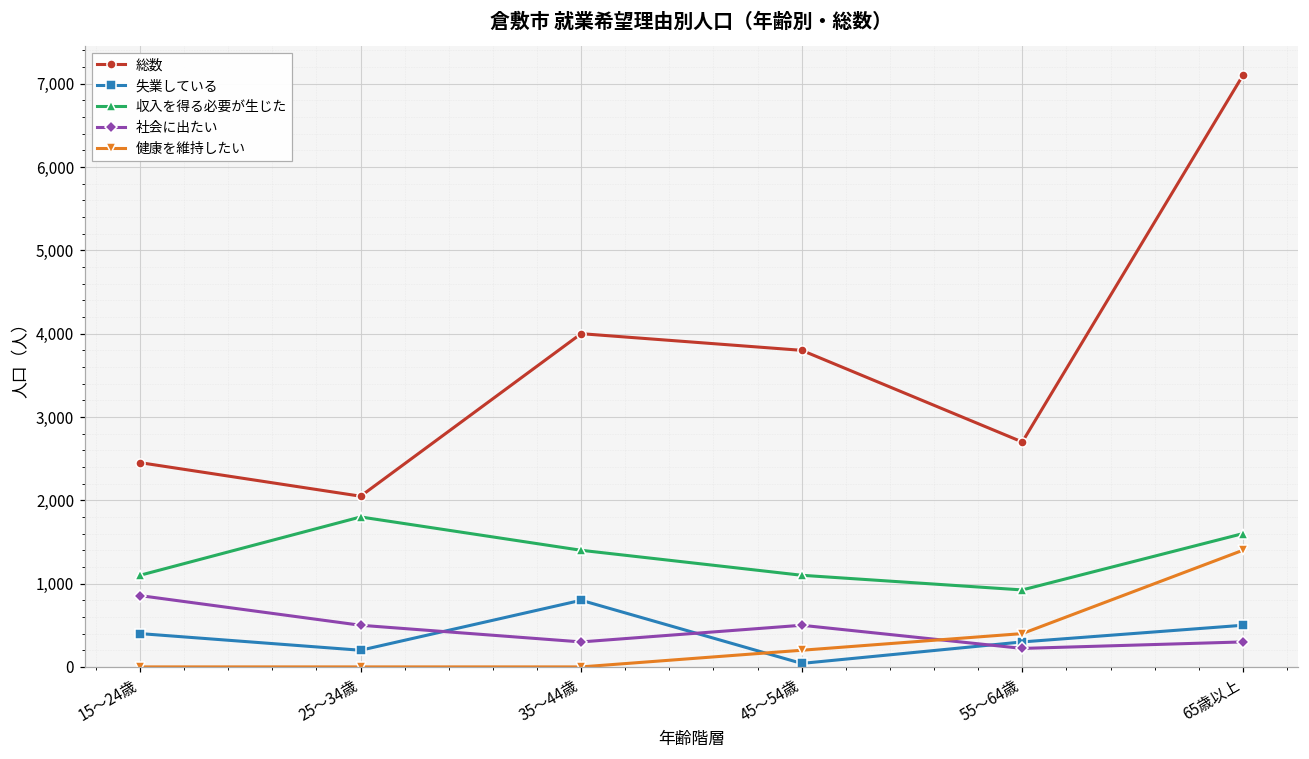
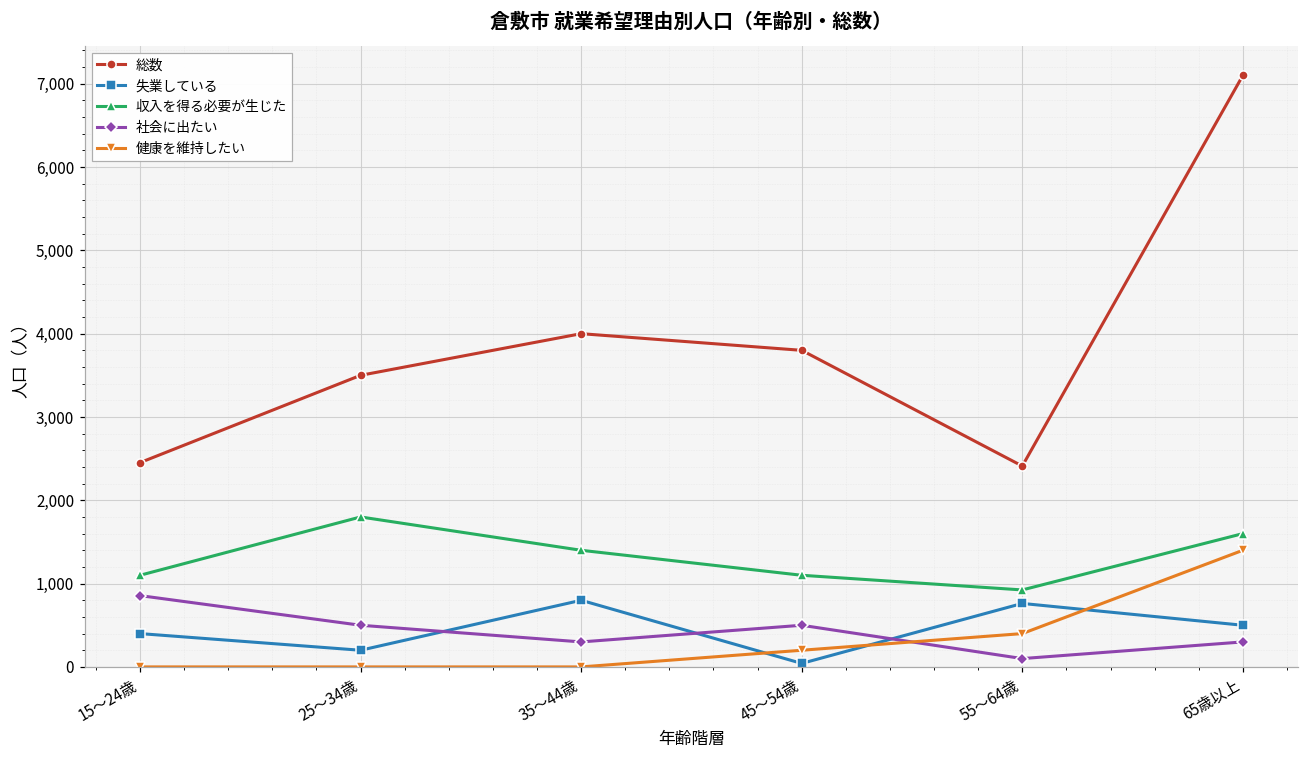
総数, 25～34歳: 2,000 -> 3,500
総数, 55～64歳: 2,700 -> 2,400
失業している, 55～64歳: 300 -> 800
社会に出たい, 55～64歳: 200 -> 100
